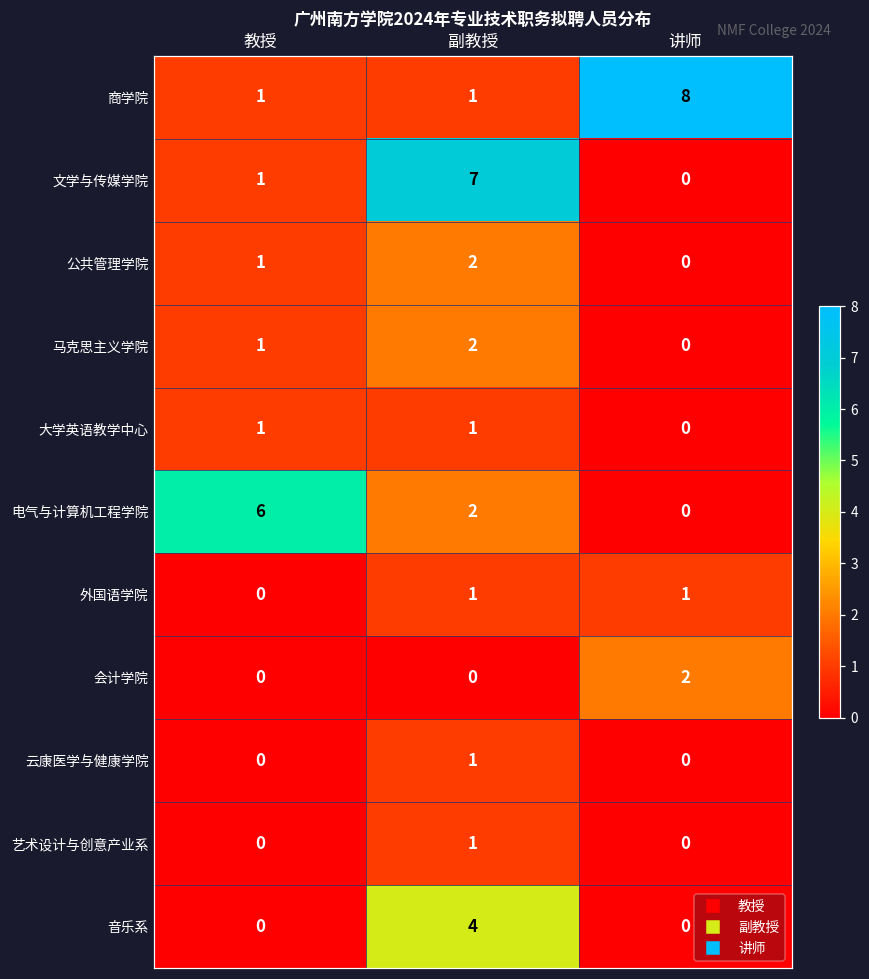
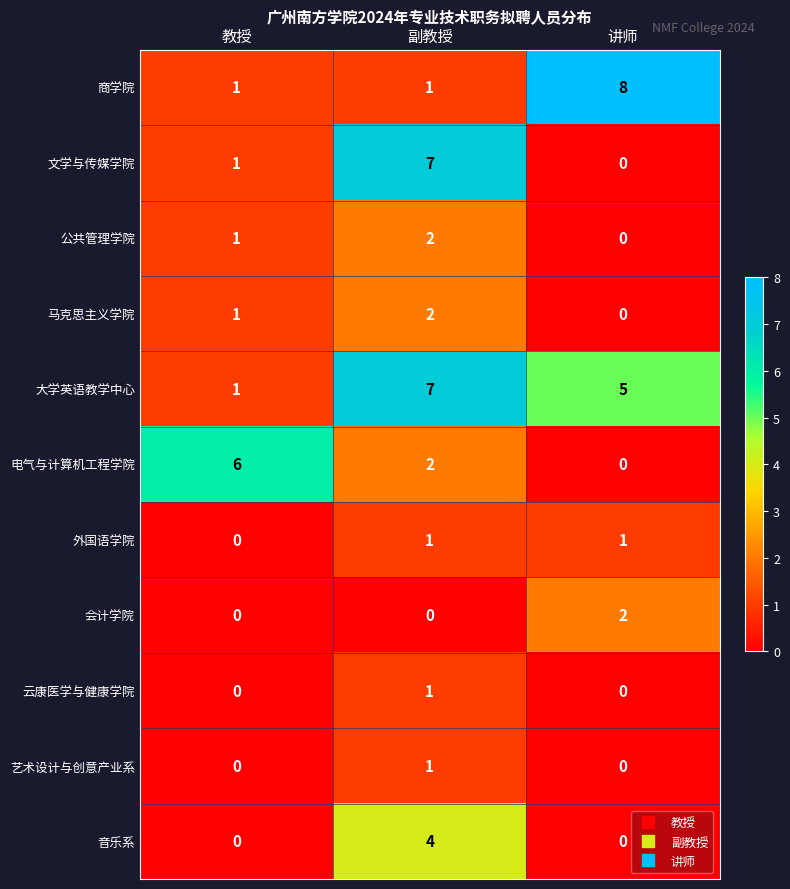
大学英语教学中心, 副教授: 1 -> 7
大学英语教学中心, 讲师: 0 -> 5
